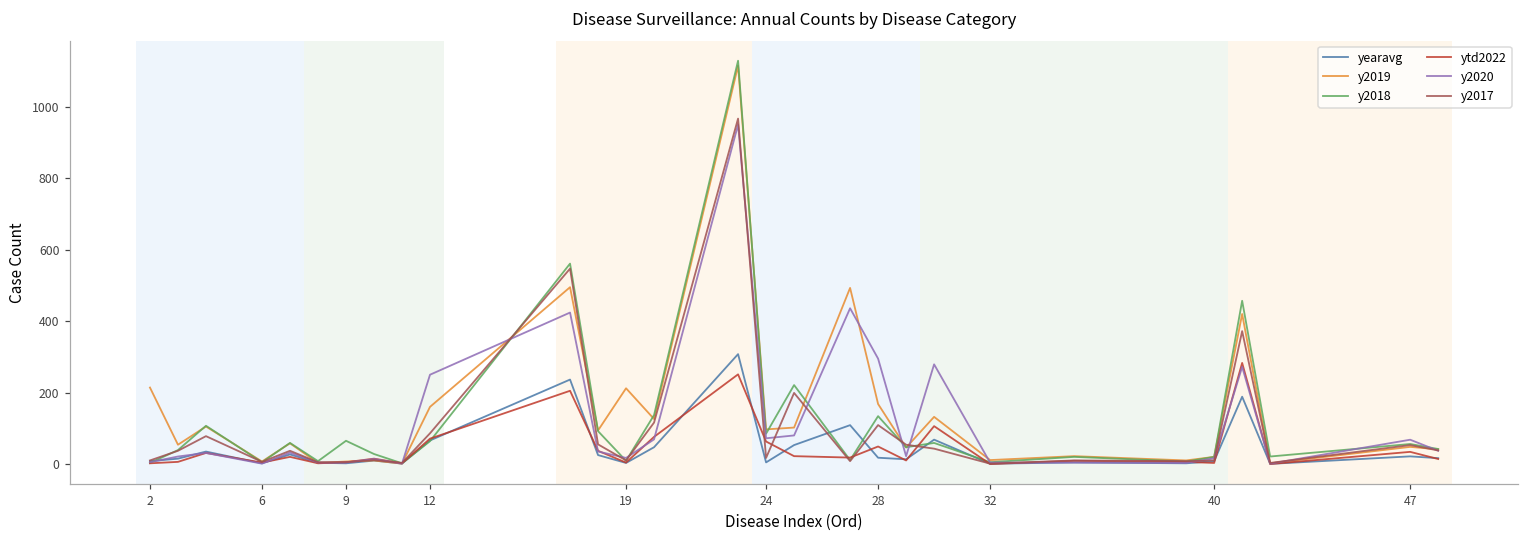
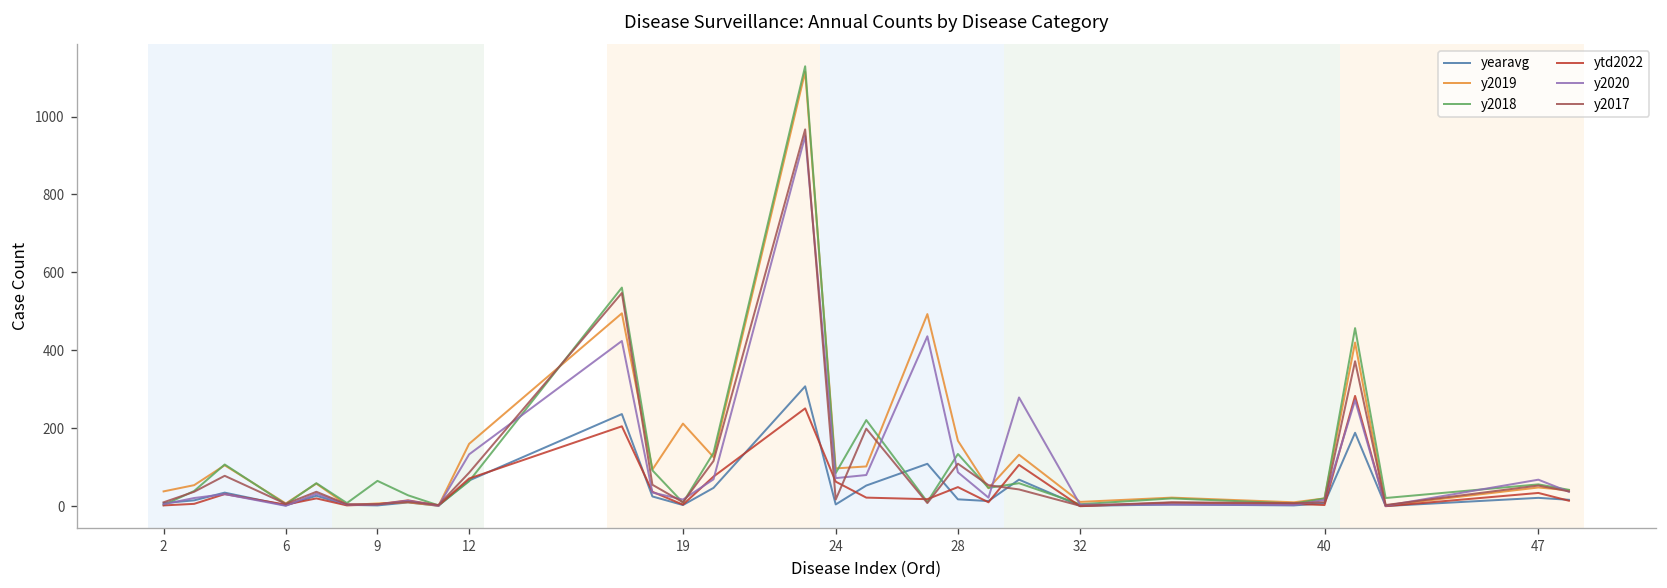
y2019, 2: 210 -> 40
y2020, 12: 250 -> 130
y2020, 28: 300 -> 90
